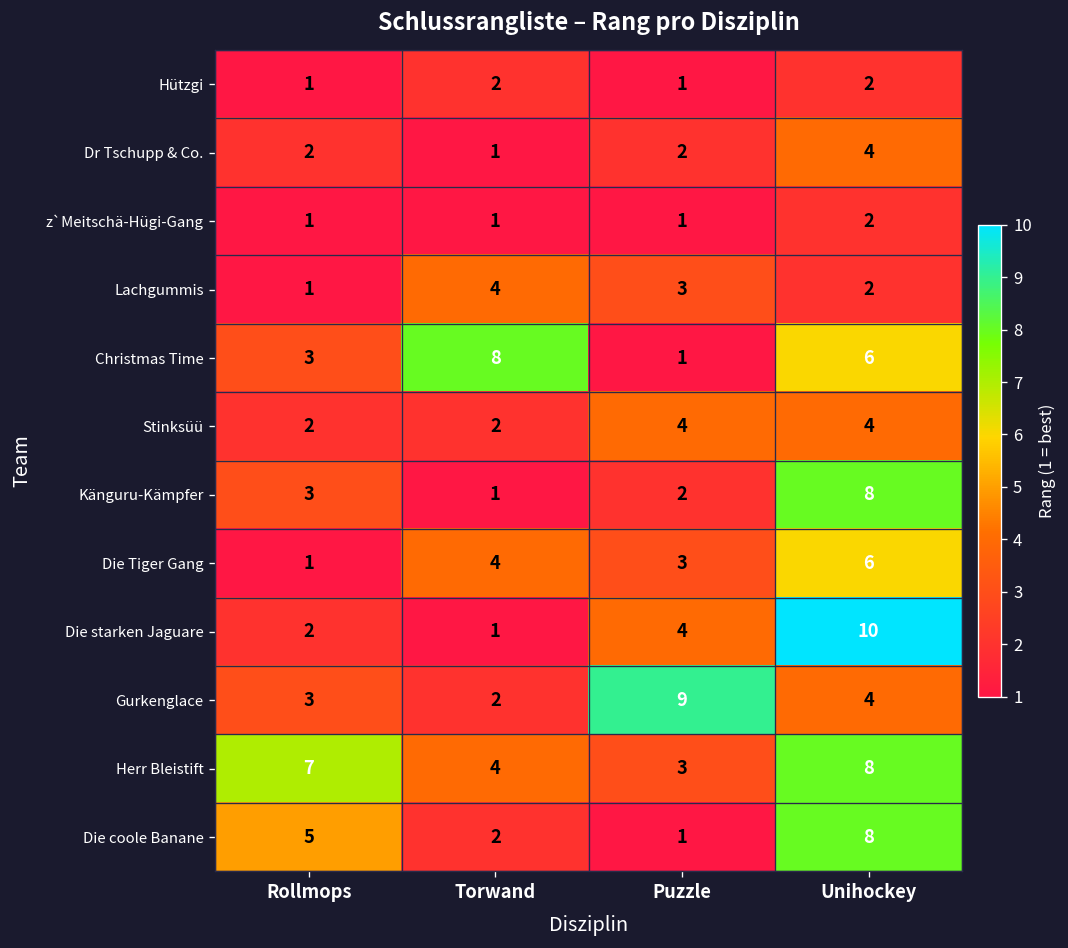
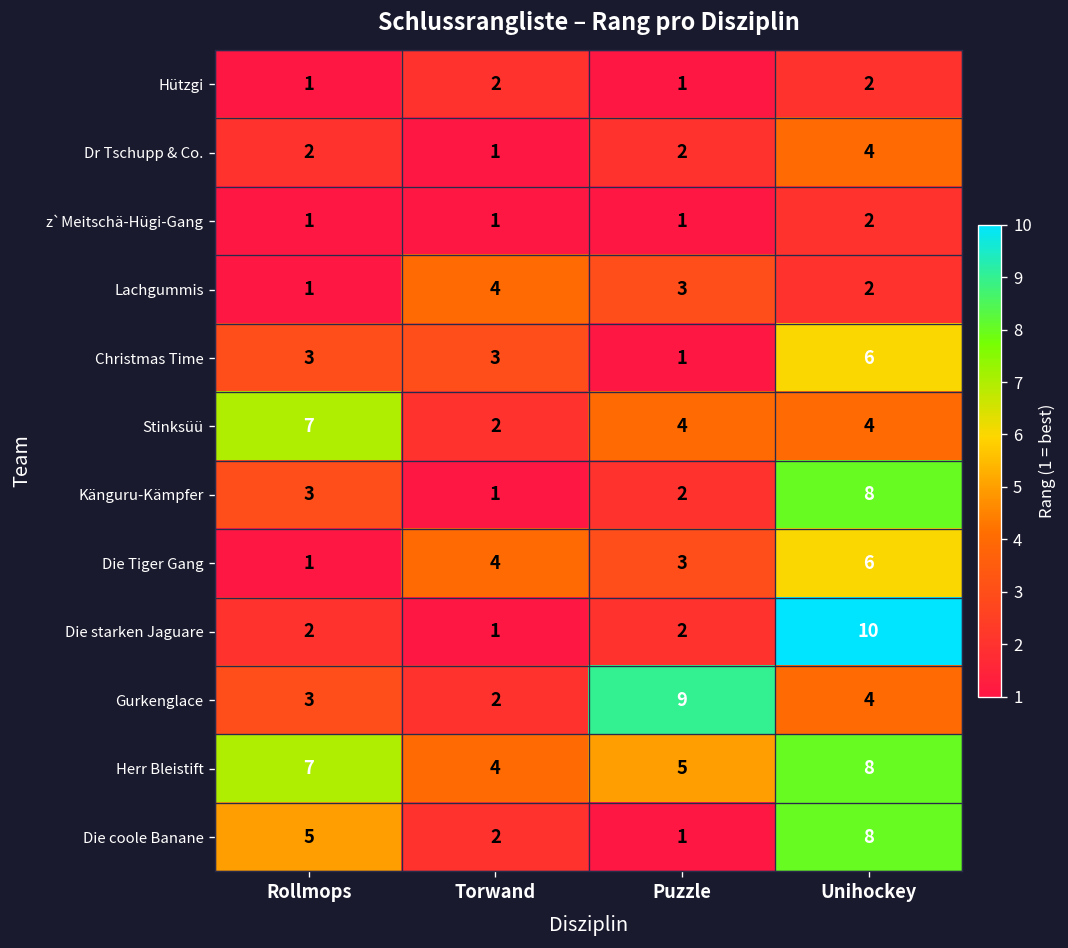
Christmas Time, Torwand: 8 -> 3
Stinksüü, Rollmops: 2 -> 7
Die starken Jaguare, Puzzle: 4 -> 2
Herr Bleistift, Puzzle: 3 -> 5
